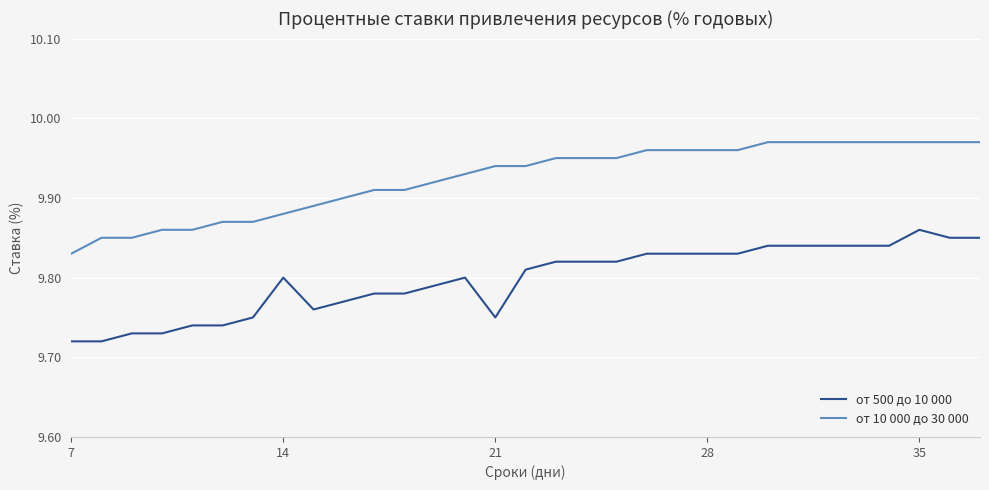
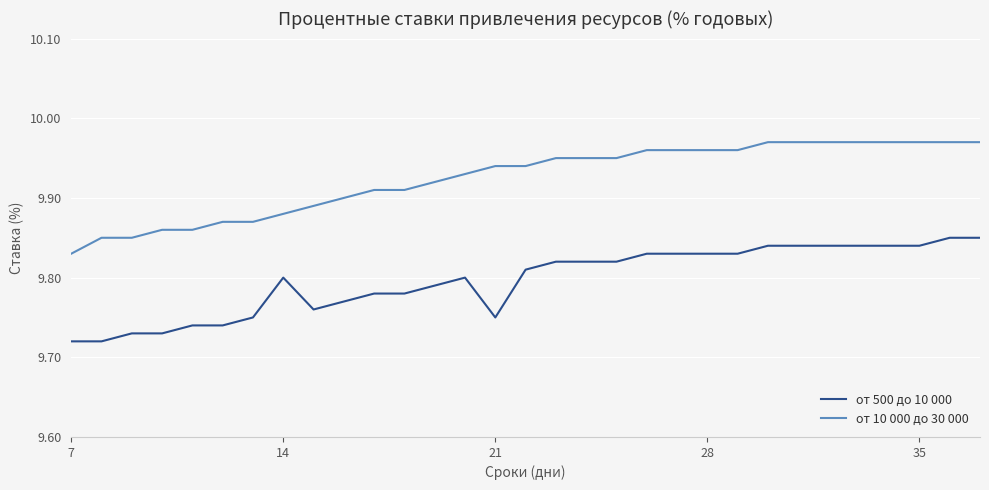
от 500 до 10 000, 35: 9.86 -> 9.84
